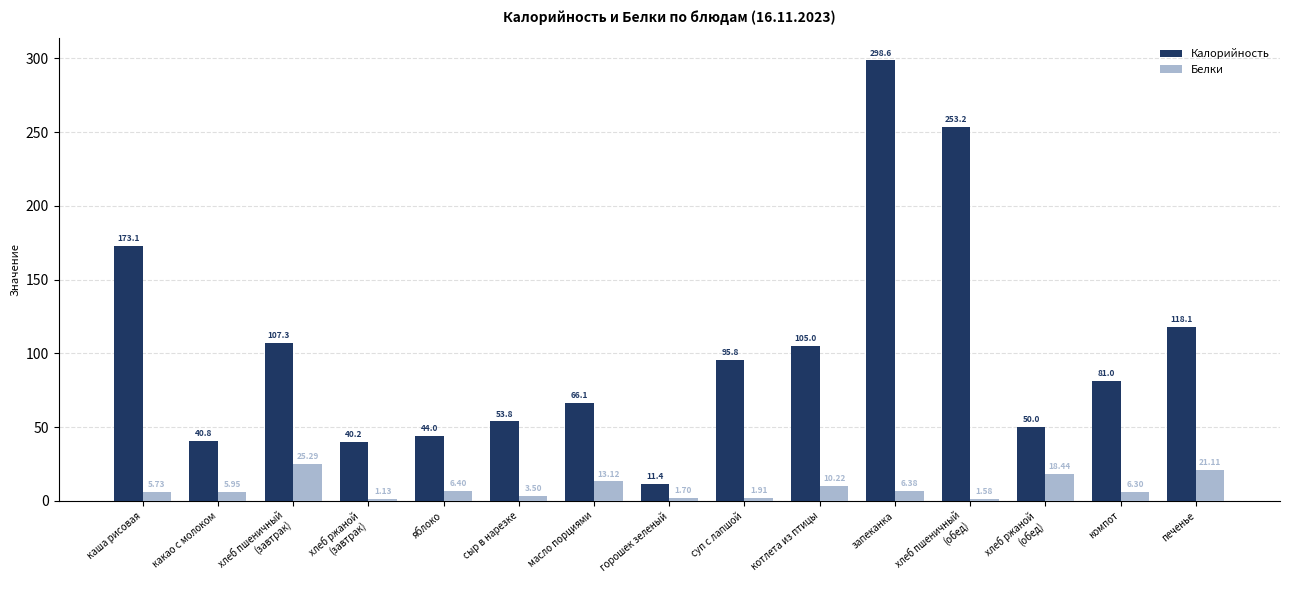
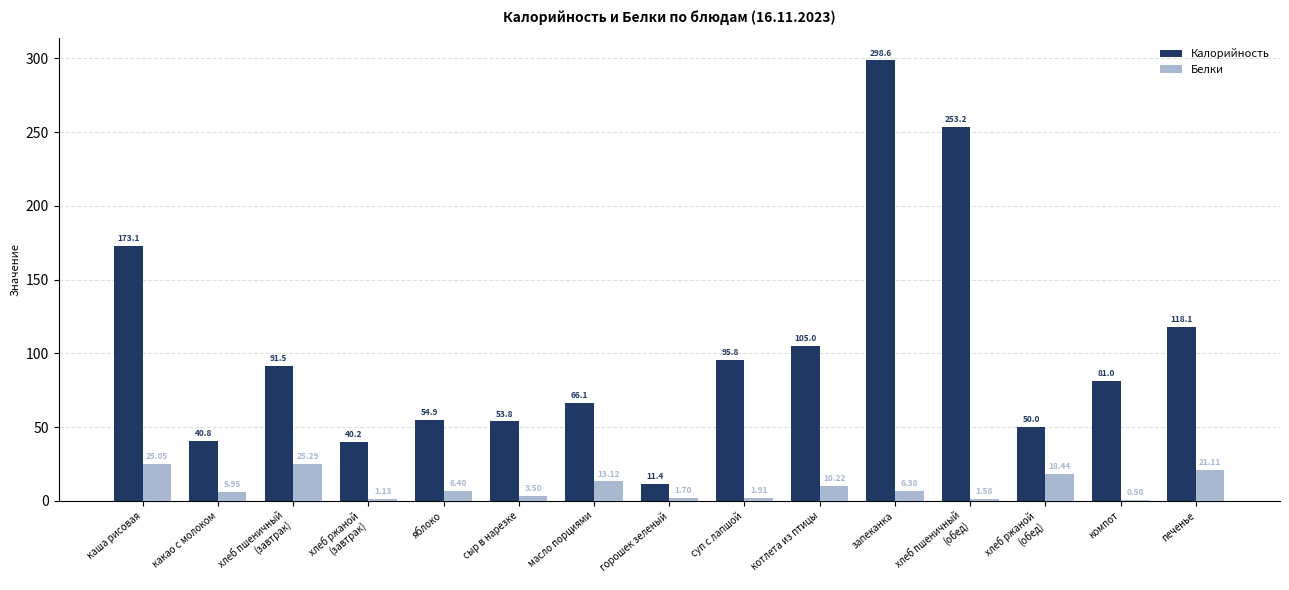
Белки, каша рисовая: 5.73 -> 25.05
Калорийность, хлеб пшеничный (завтрак): 107.3 -> 91.5
Калорийность, яблоко: 44.0 -> 54.9
Белки, компот: 6.30 -> 0.50
